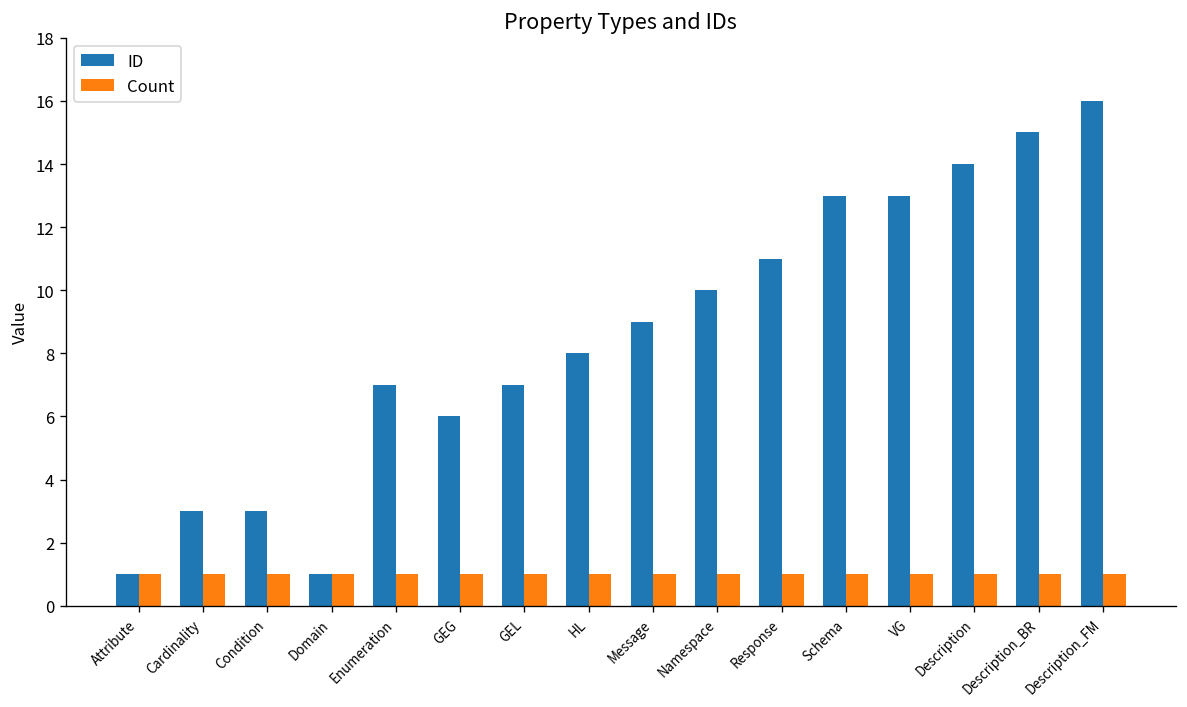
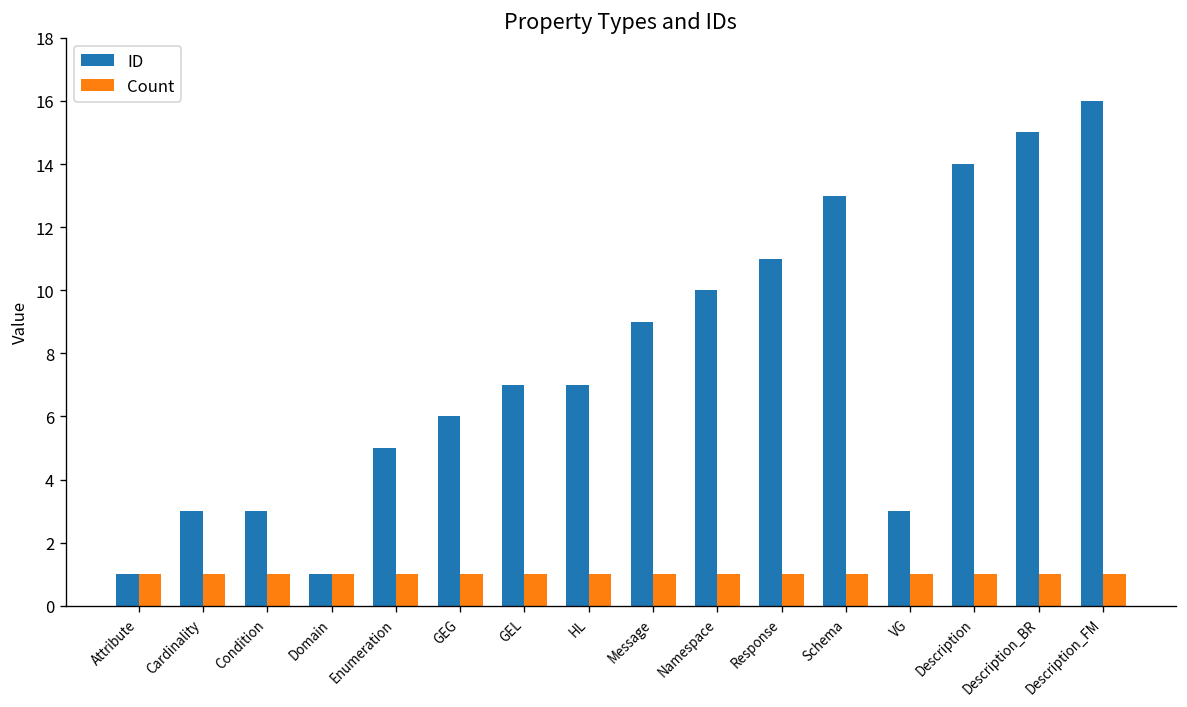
ID, Enumeration: 7 -> 5
ID, HL: 8 -> 7
ID, VG: 13 -> 3
